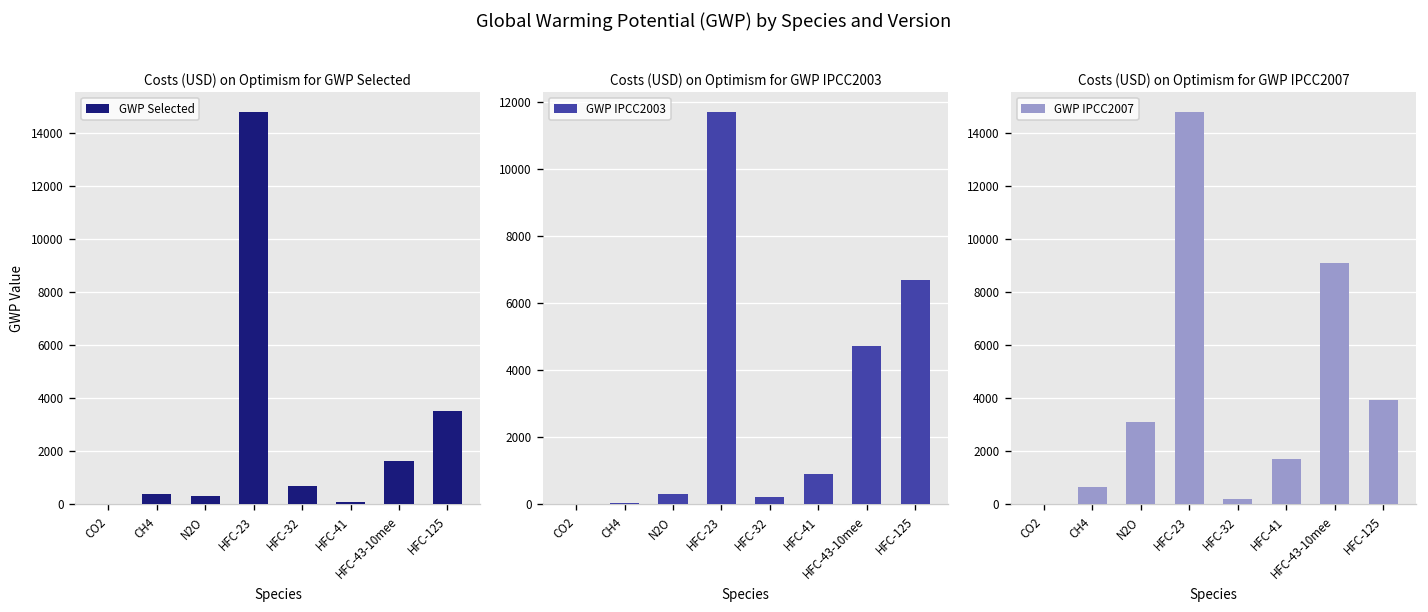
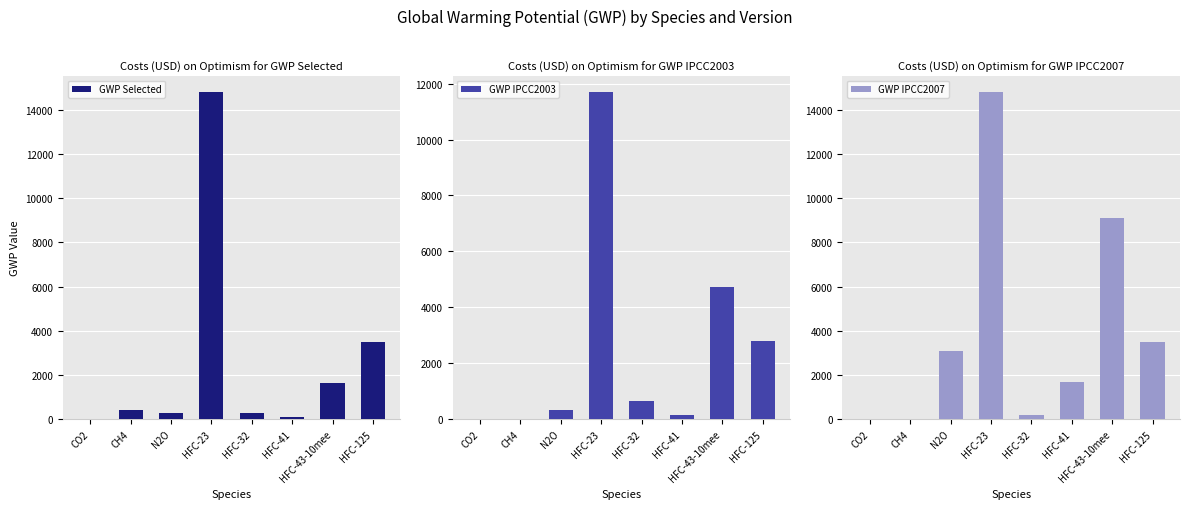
Costs (USD) on Optimism for GWP Selected, HFC-32: 700 -> 300
Costs (USD) on Optimism for GWP IPCC2003, HFC-32: 200 -> 700
Costs (USD) on Optimism for GWP IPCC2003, HFC-41: 900 -> 200
Costs (USD) on Optimism for GWP IPCC2003, HFC-125: 6700 -> 2800
Costs (USD) on Optimism for GWP IPCC2007, CH4: 600 -> 0
Costs (USD) on Optimism for GWP IPCC2007, HFC-125: 3900 -> 3500
